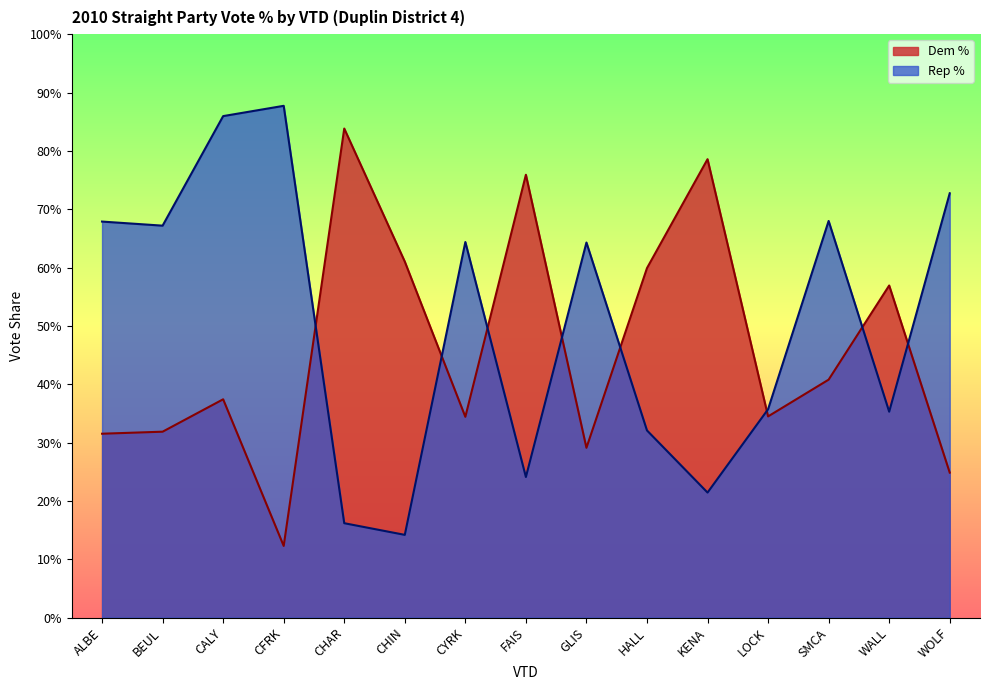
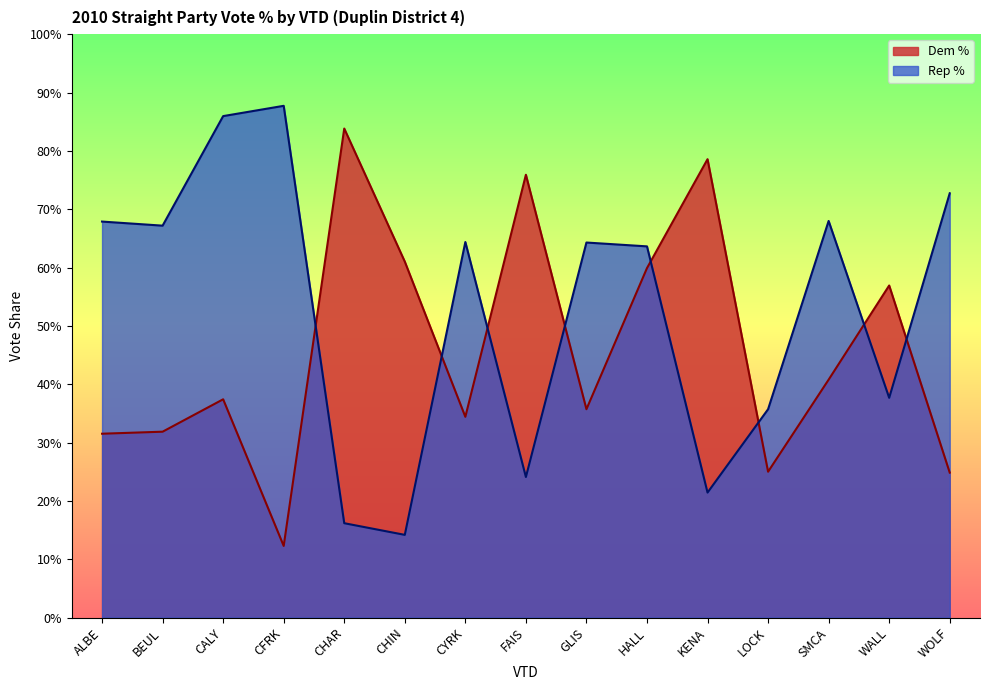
Dem %, GLIS: 29% -> 36%
Rep %, HALL: 32% -> 64%
Dem %, LOCK: 34% -> 25%
Rep %, WALL: 35% -> 38%
